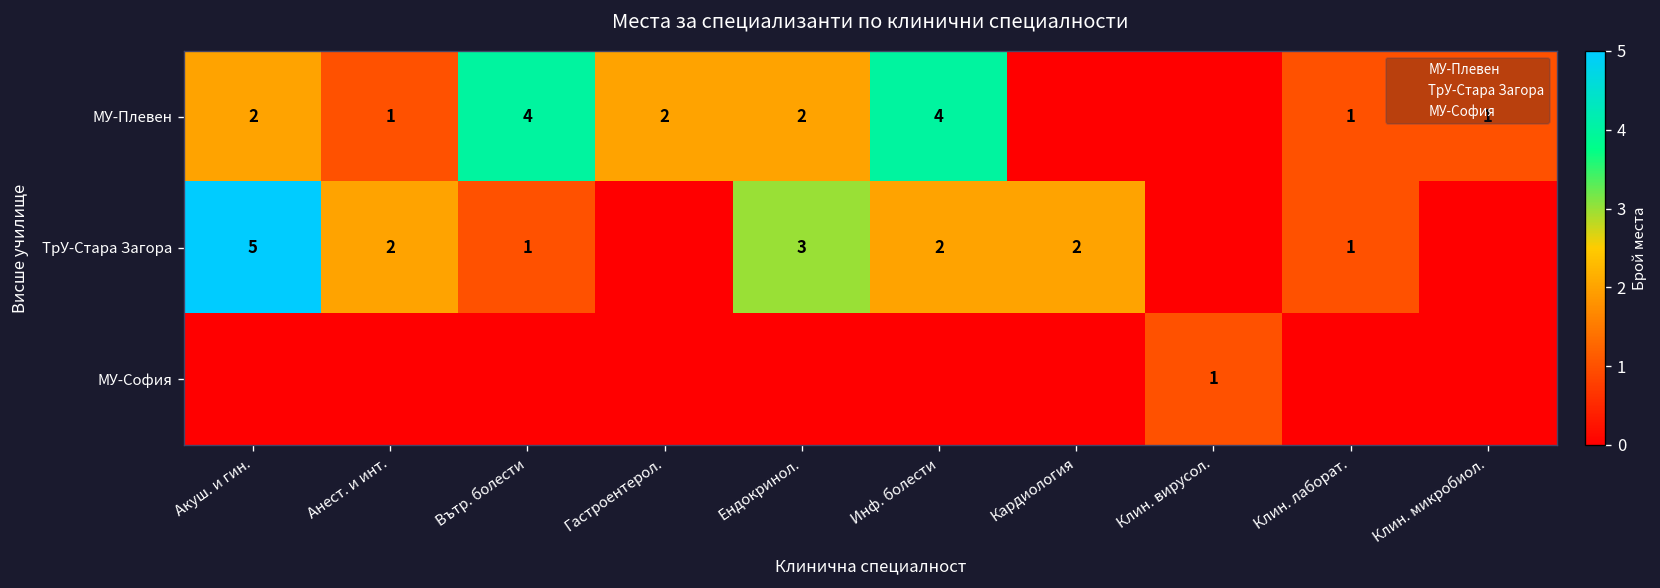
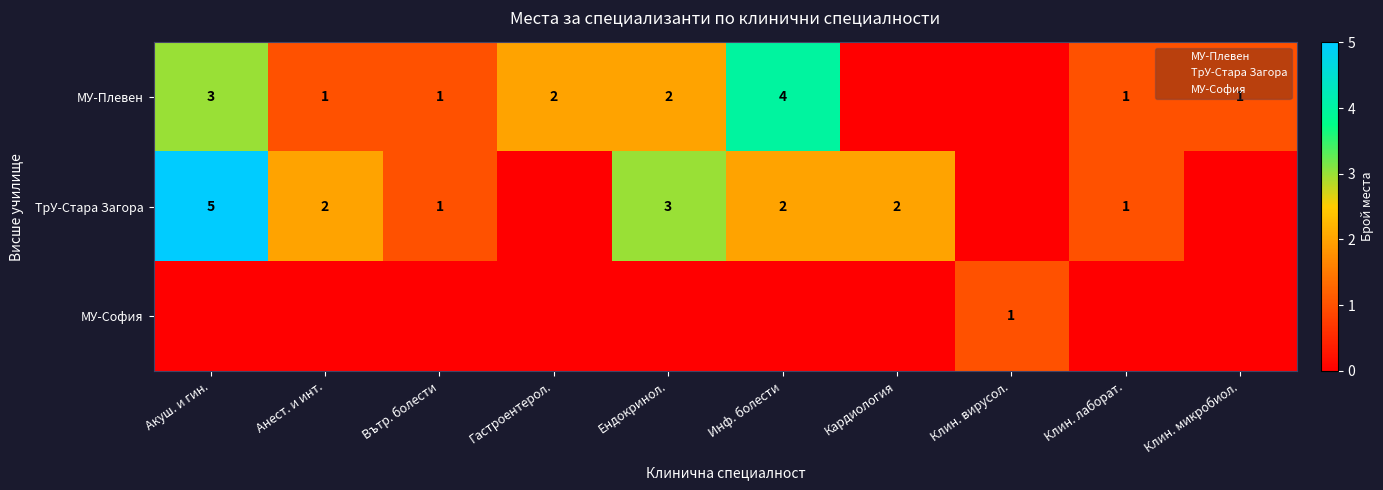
МУ-Плевен, Акуш. и гин.: 2 -> 3
МУ-Плевен, Вътр. болести: 4 -> 1
